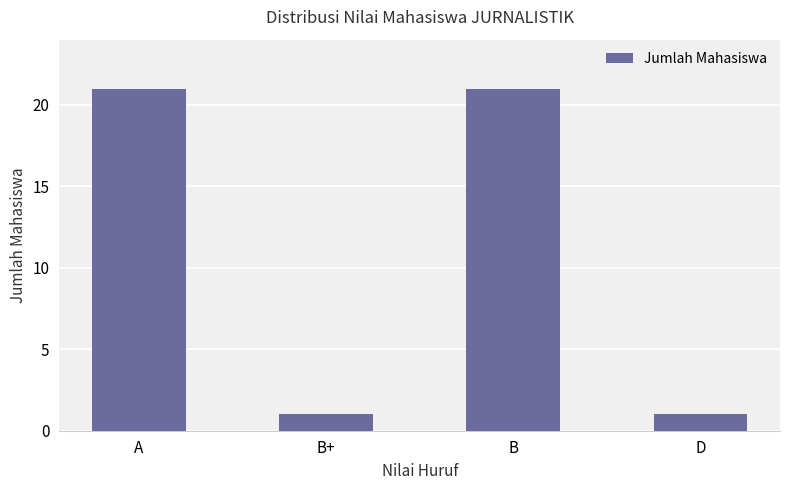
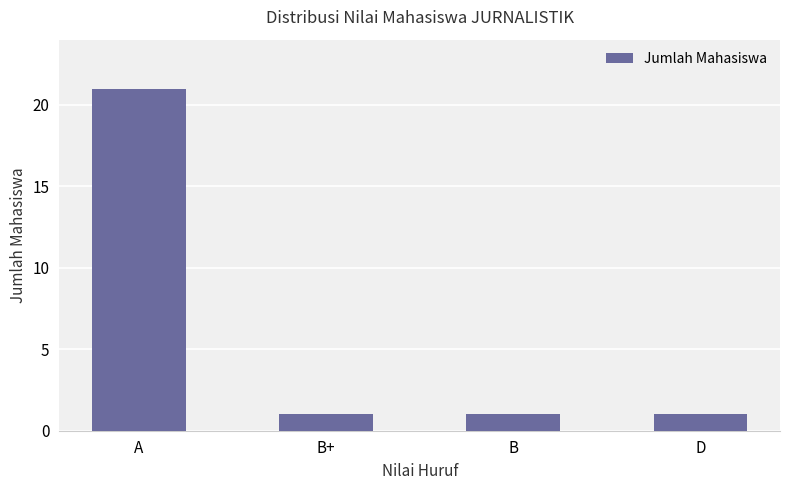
B: 21 -> 1
